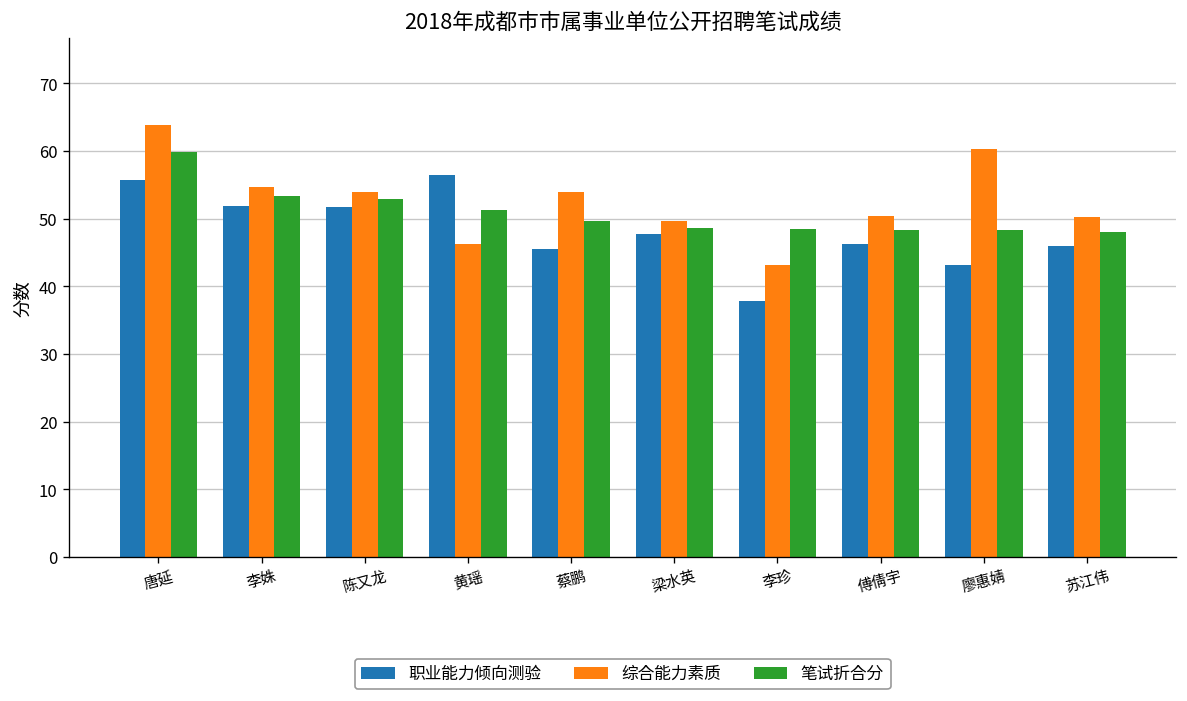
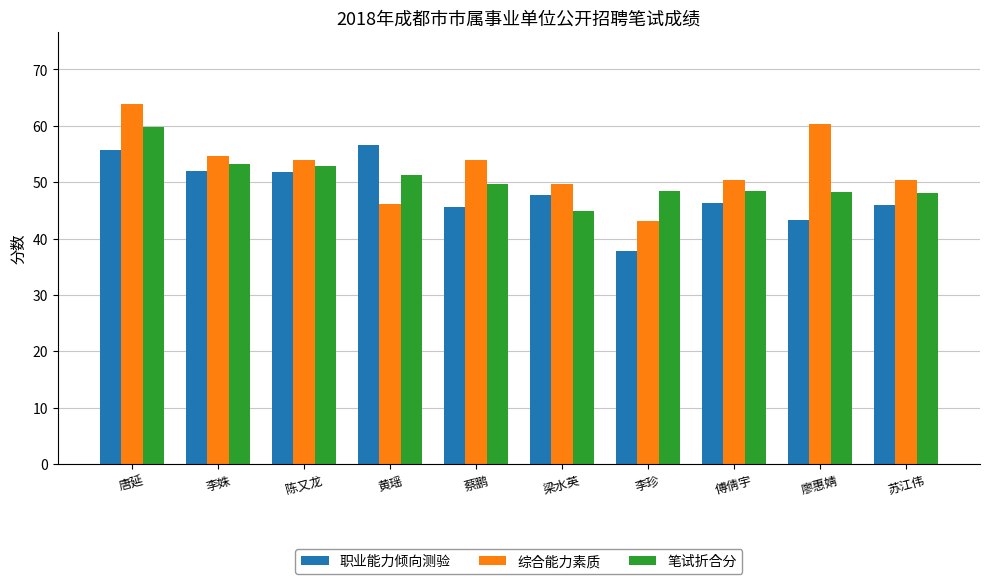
笔试折合分, 梁水英: 49 -> 45
